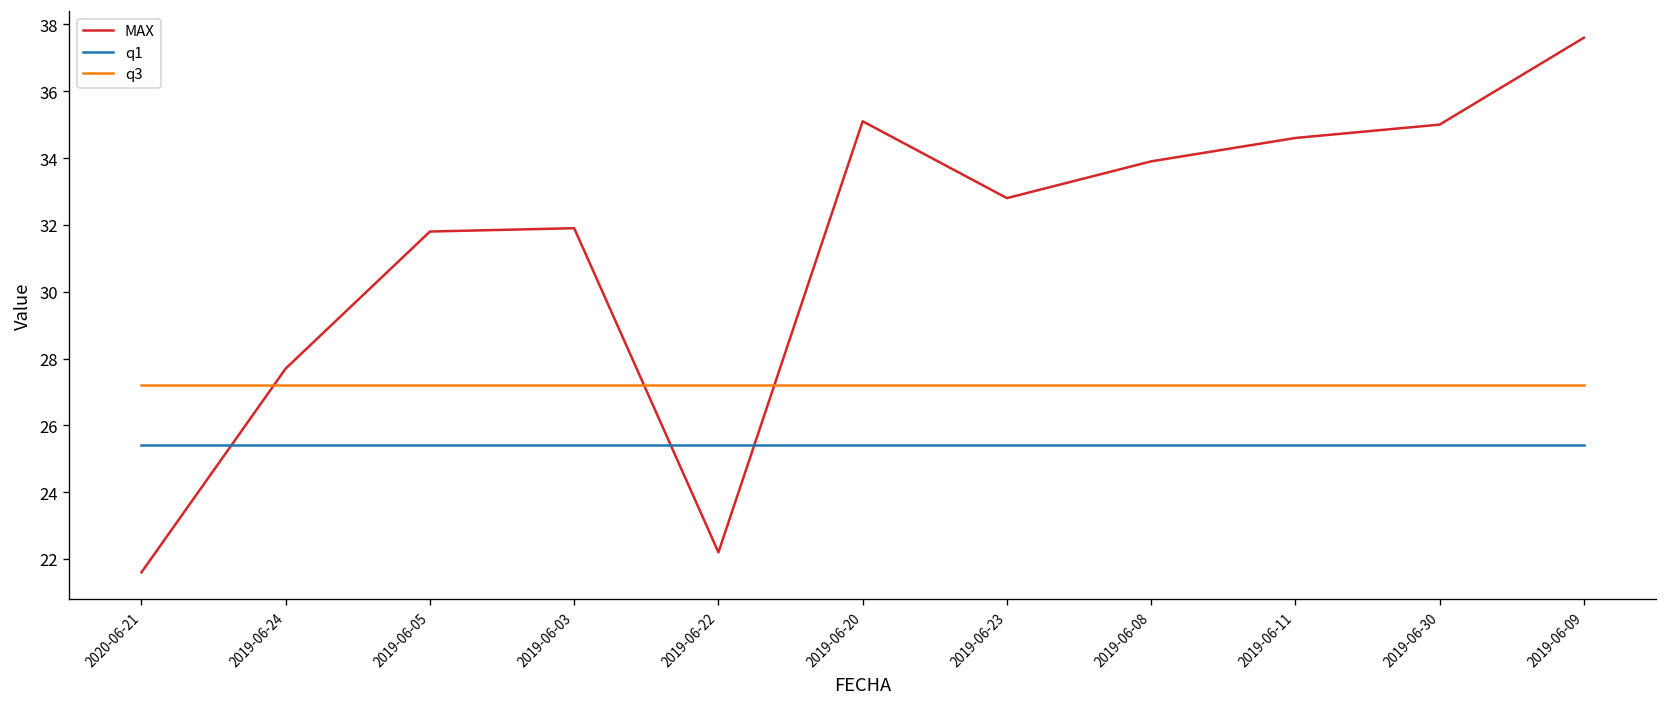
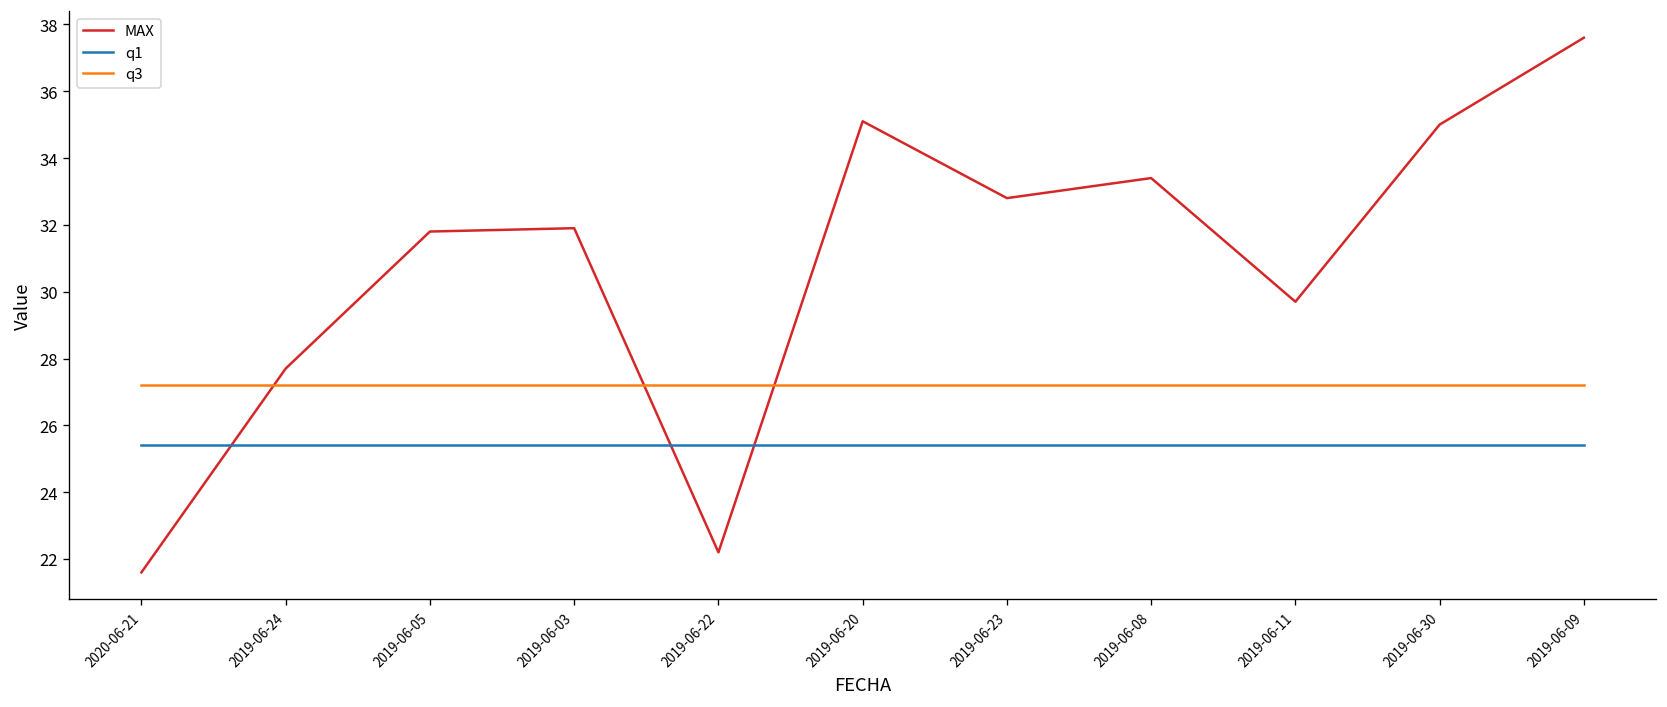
MAX, 2019-06-08: 33.9 -> 33.4
MAX, 2019-06-11: 34.6 -> 29.7
